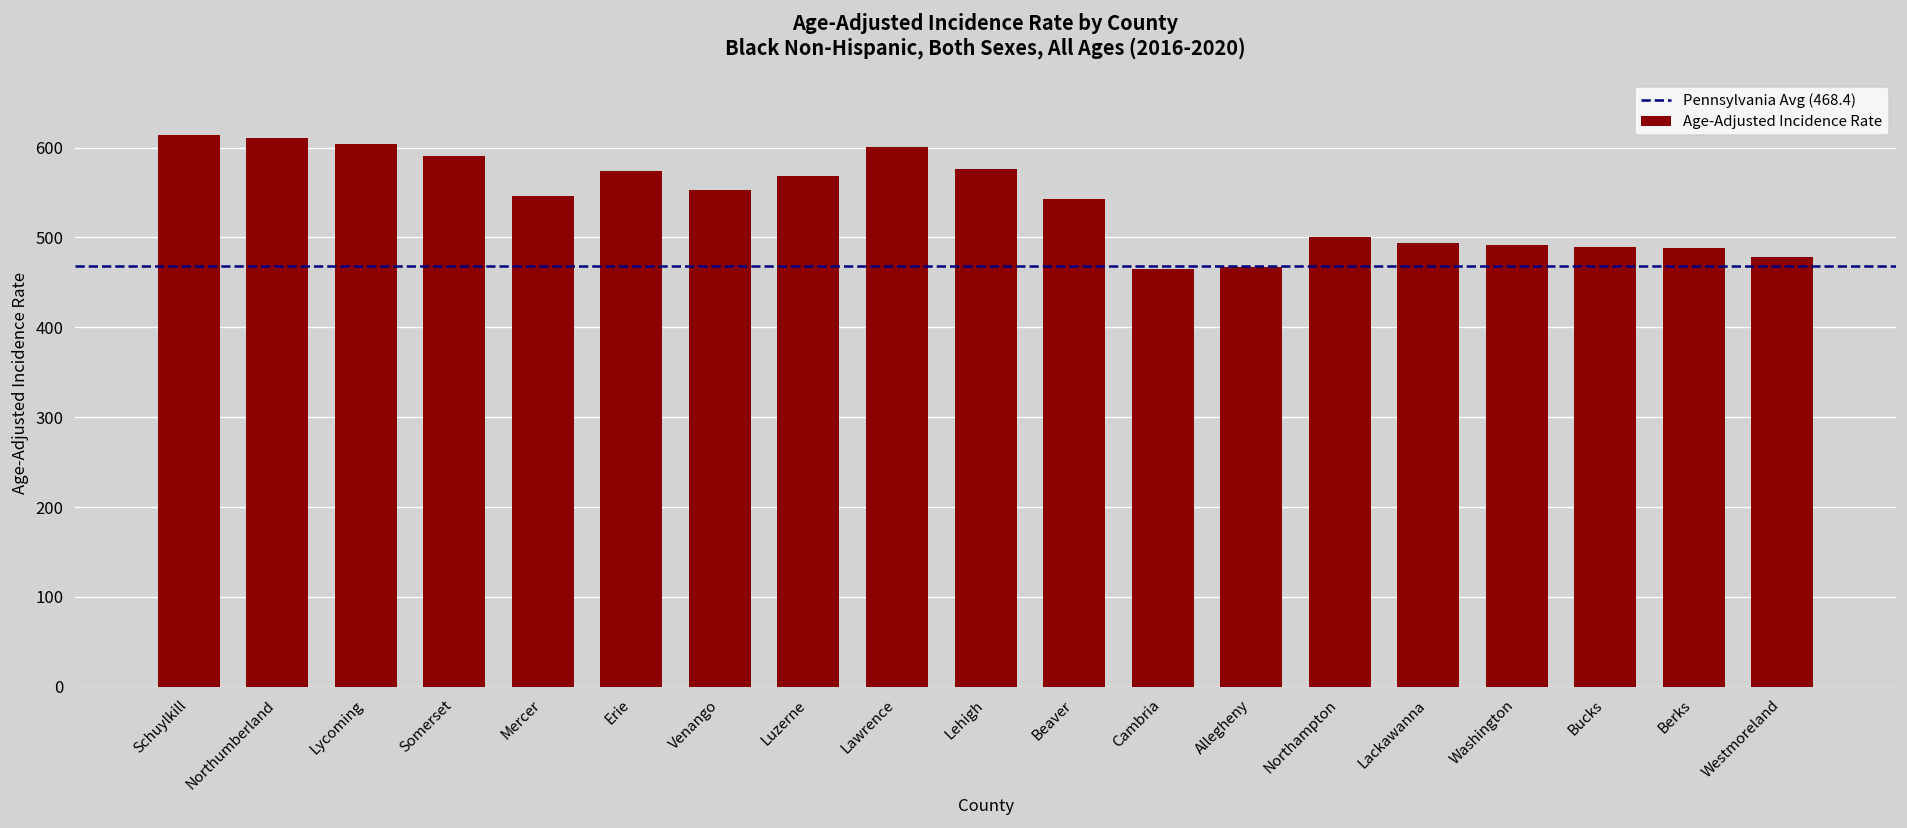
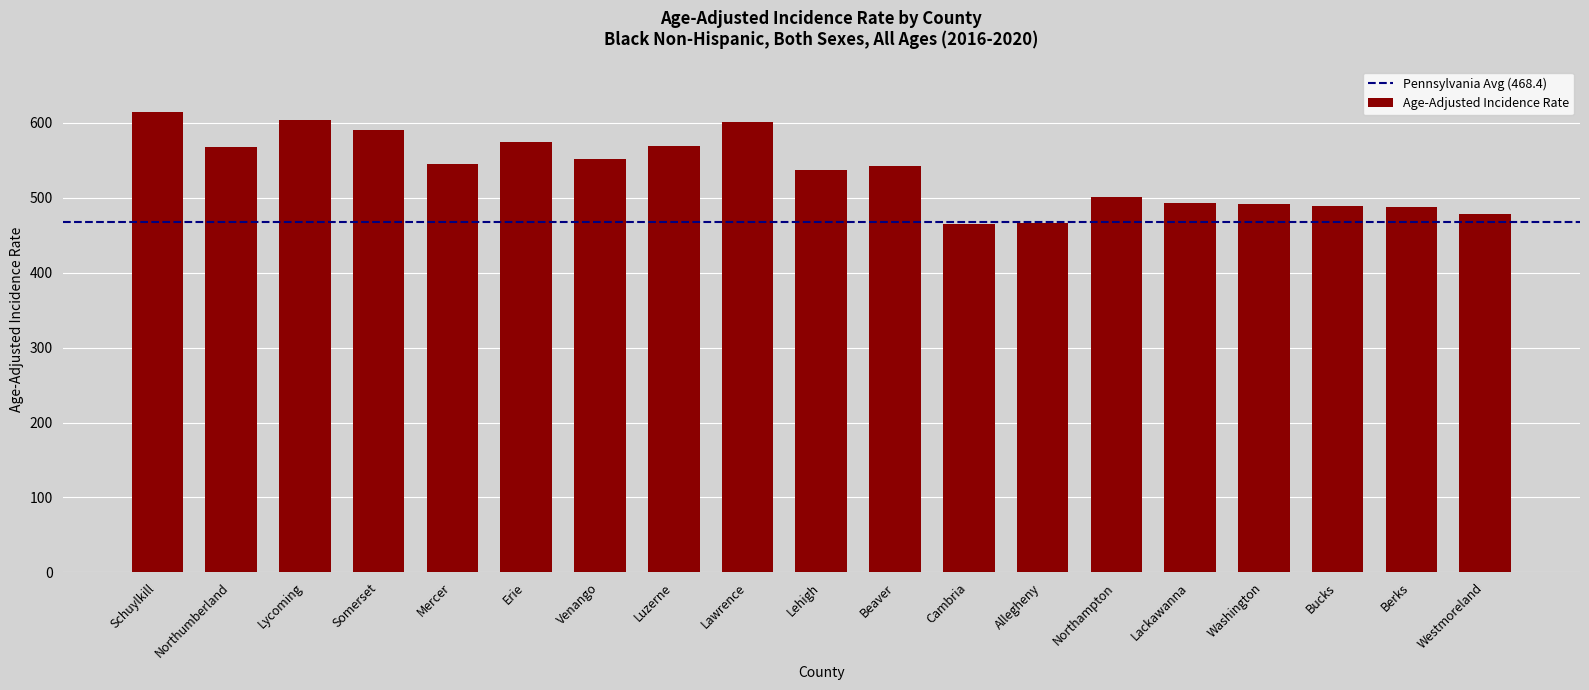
Northumberland: 610 -> 570
Lehigh: 580 -> 540
